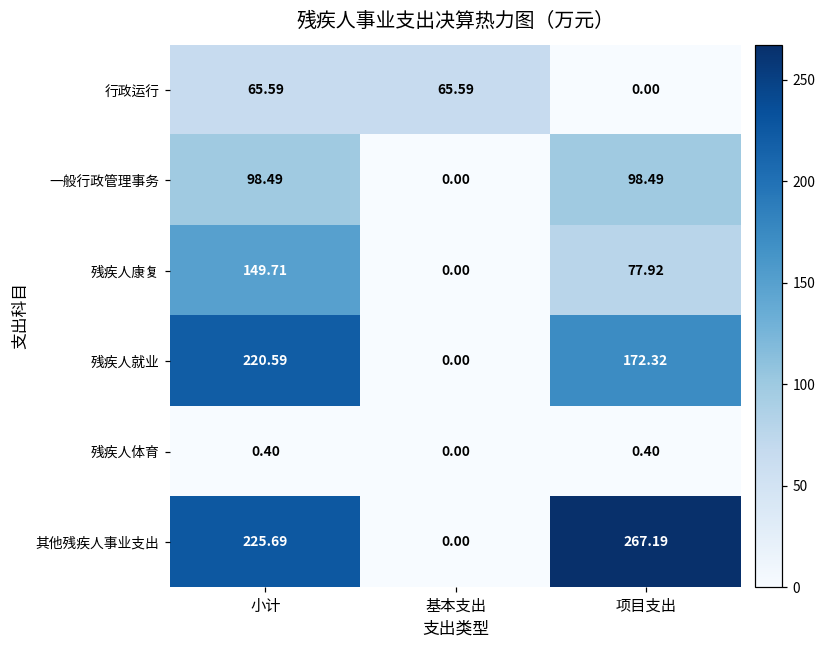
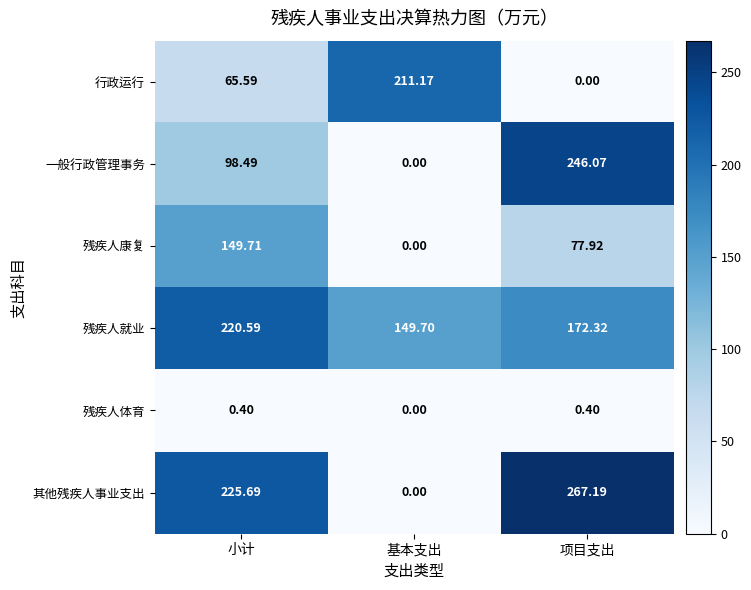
行政运行, 基本支出: 65.59 -> 211.17
一般行政管理事务, 项目支出: 98.49 -> 246.07
残疾人就业, 基本支出: 0.00 -> 149.70
